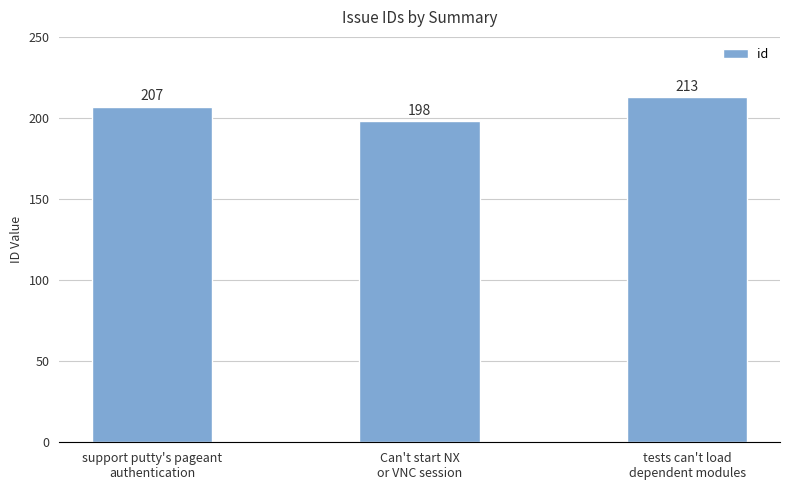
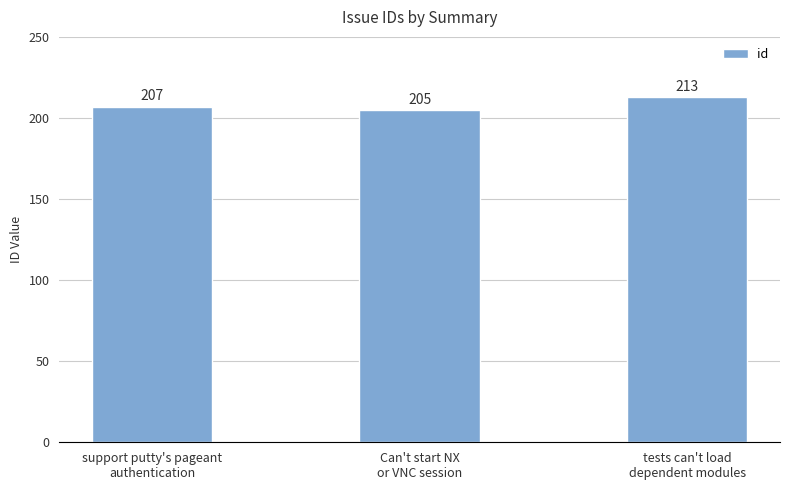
Can't start NX or VNC session: 198 -> 205
